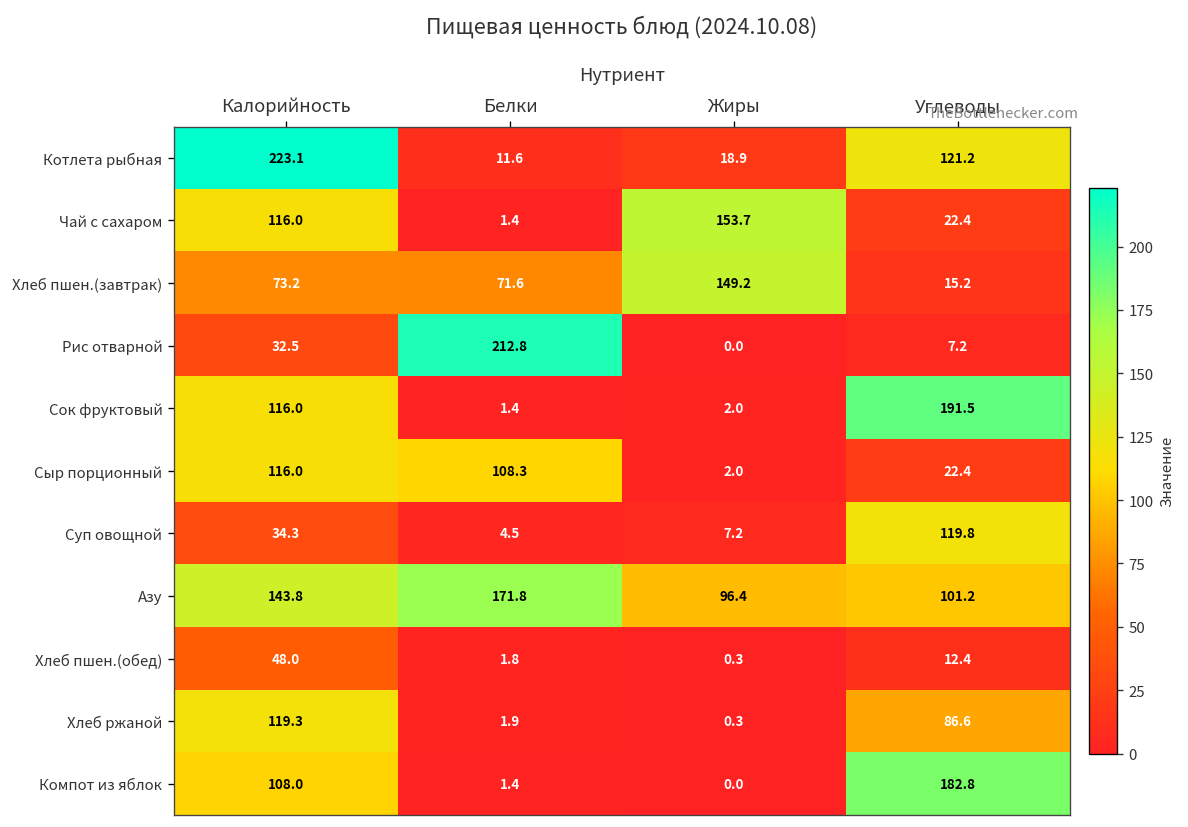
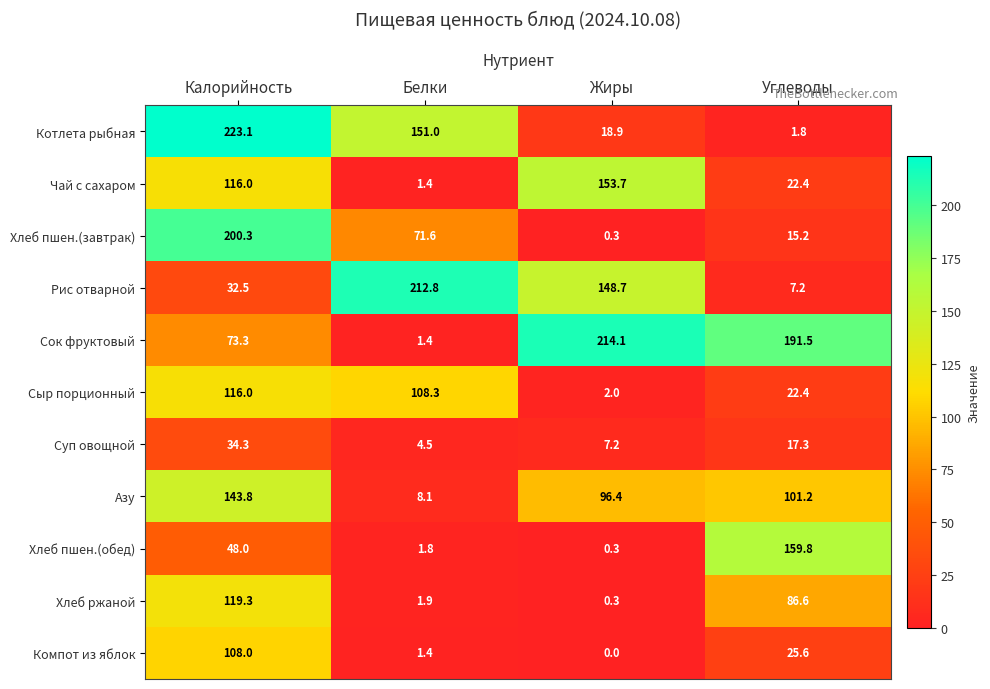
Котлета рыбная, Белки: 11.6 -> 151.0
Котлета рыбная, Углеводы: 121.2 -> 1.8
Хлеб пшен.(завтрак), Калорийность: 73.2 -> 200.3
Хлеб пшен.(завтрак), Жиры: 149.2 -> 0.3
Рис отварной, Жиры: 0.0 -> 148.7
Сок фруктовый, Калорийность: 116.0 -> 73.3
Сок фруктовый, Жиры: 2.0 -> 214.1
Суп овощной, Углеводы: 119.8 -> 17.3
Азу, Белки: 171.8 -> 8.1
Хлеб пшен.(обед), Углеводы: 12.4 -> 159.8
Компот из яблок, Углеводы: 182.8 -> 25.6
